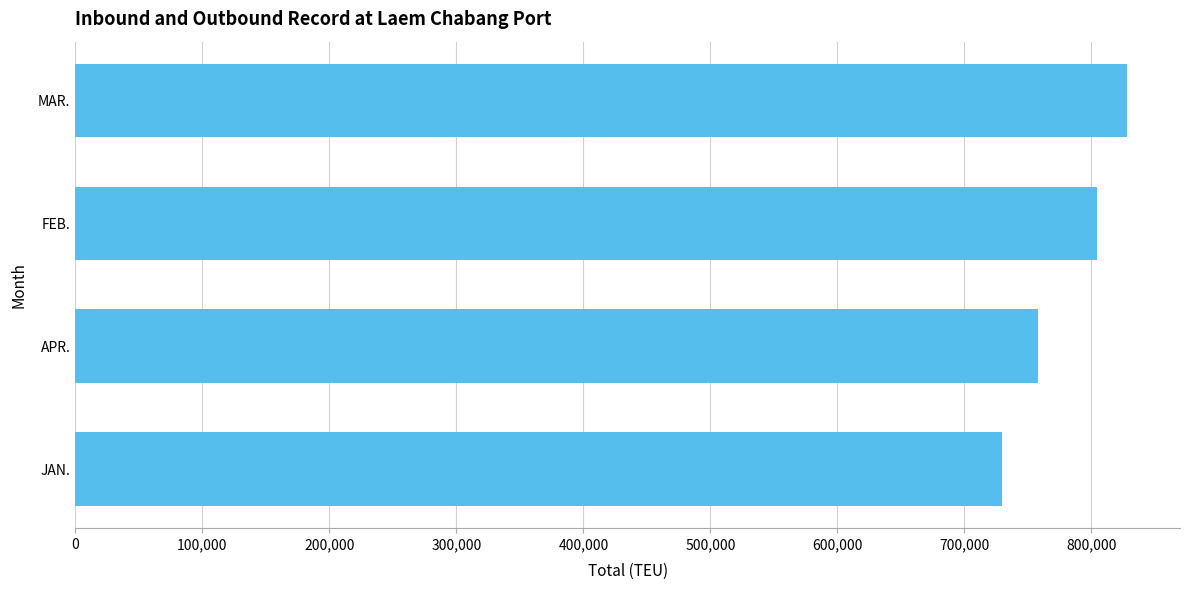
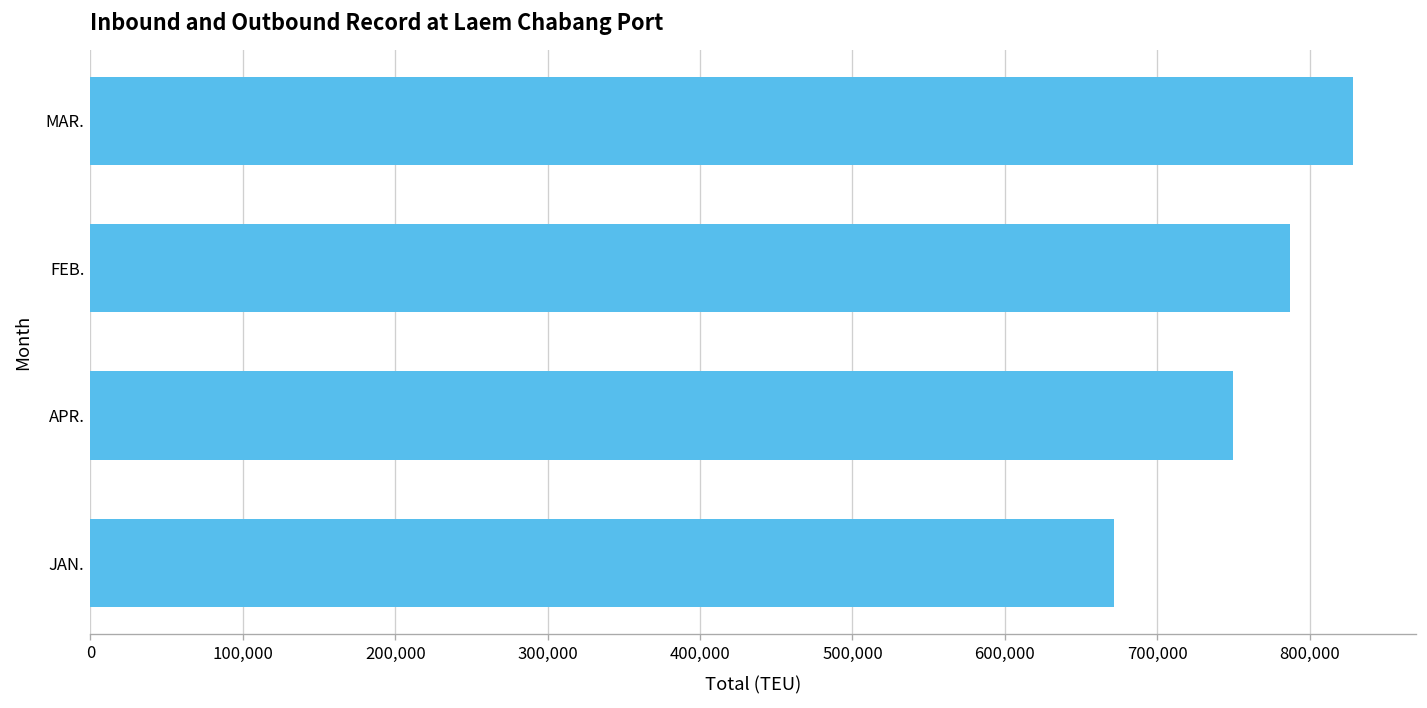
FEB.: 804,000 -> 787,000
APR.: 758,000 -> 750,000
JAN.: 729,000 -> 672,000
